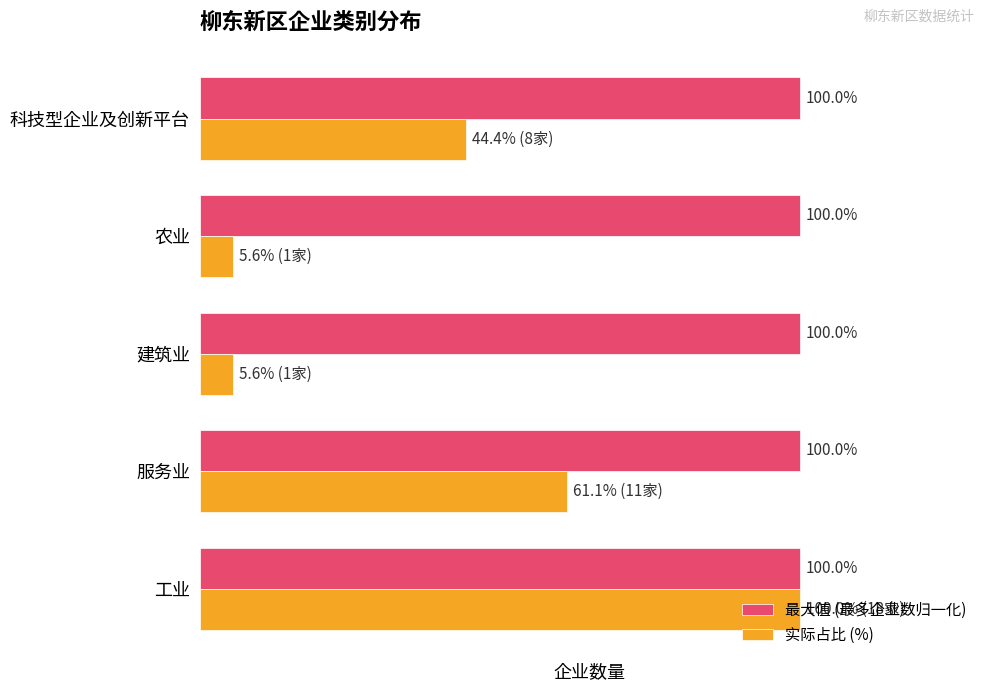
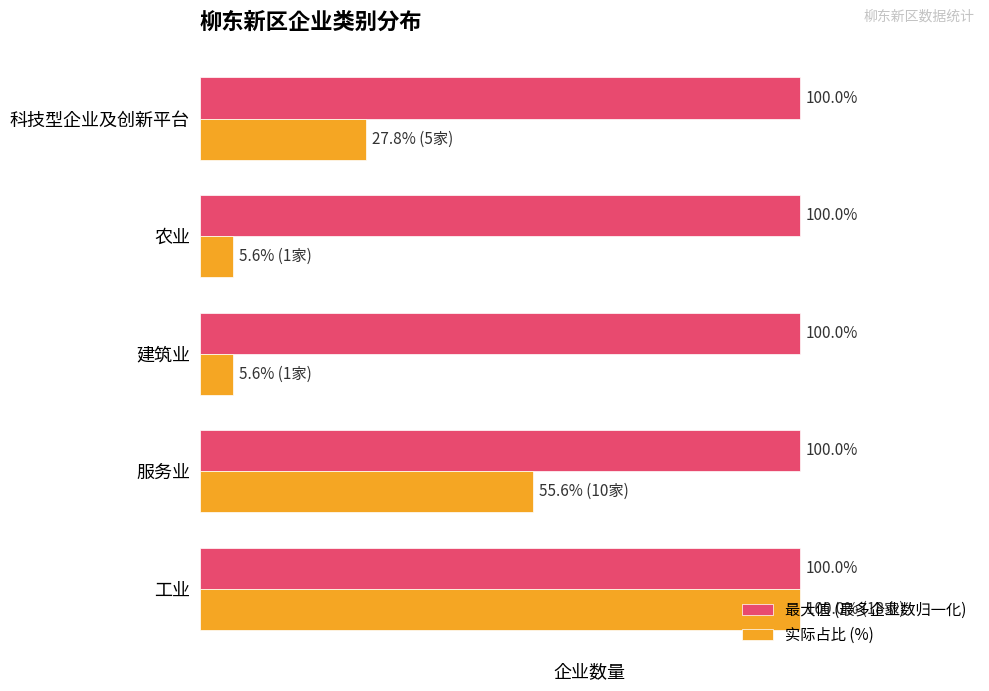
实际占比 (%), 科技型企业及创新平台: 44.4% (8家) -> 27.8% (5家)
实际占比 (%), 服务业: 61.1% (11家) -> 55.6% (10家)
